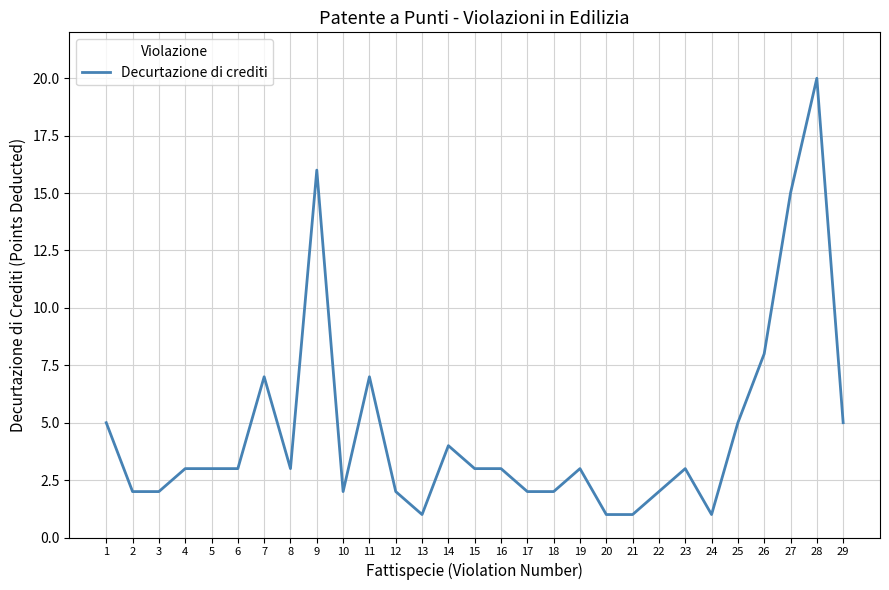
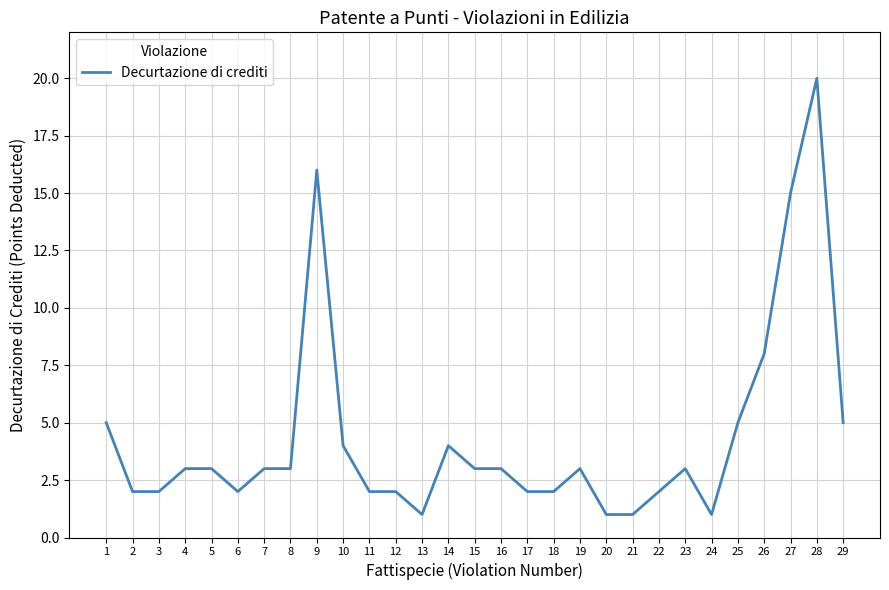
6: 3 -> 2
7: 7 -> 3
10: 2 -> 4
11: 7 -> 2
